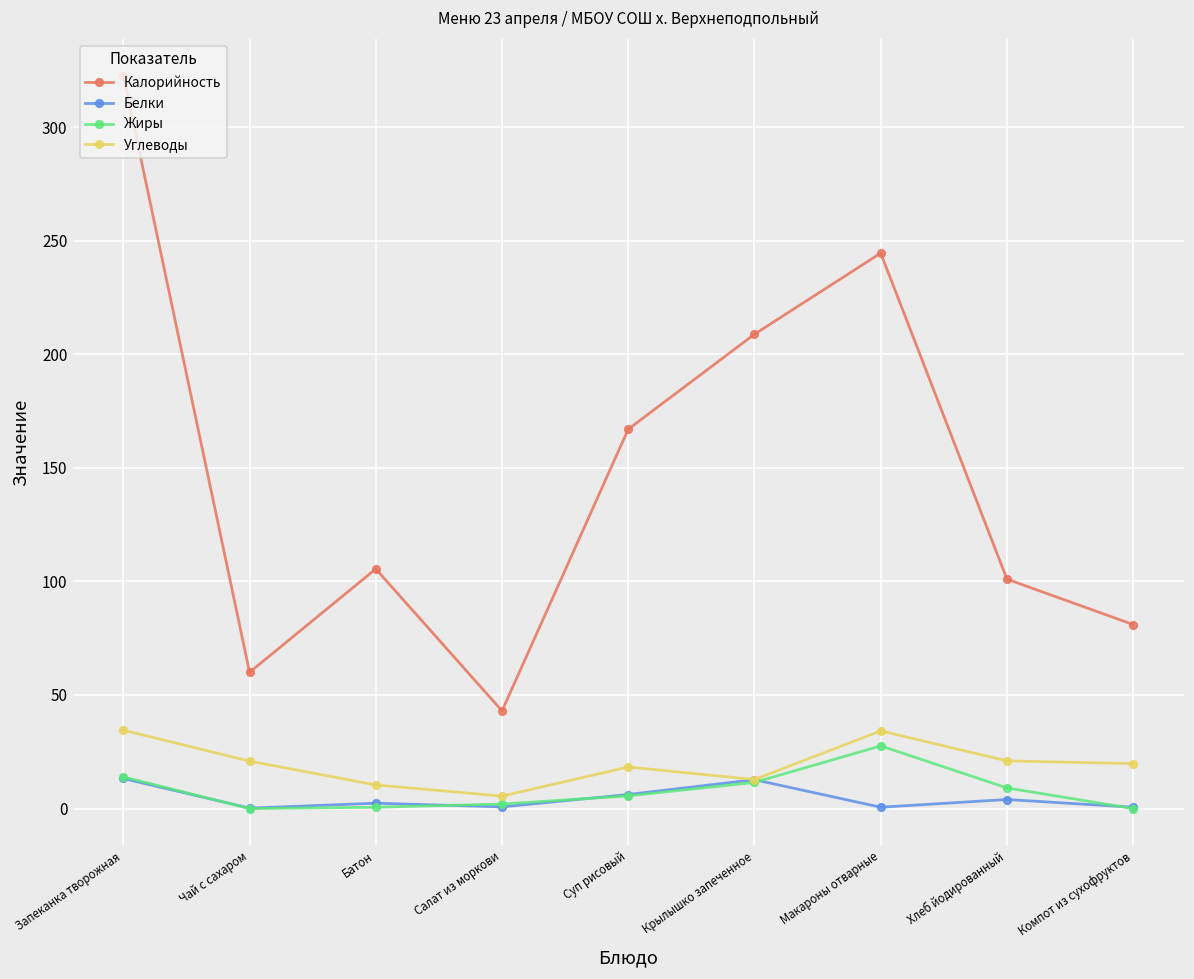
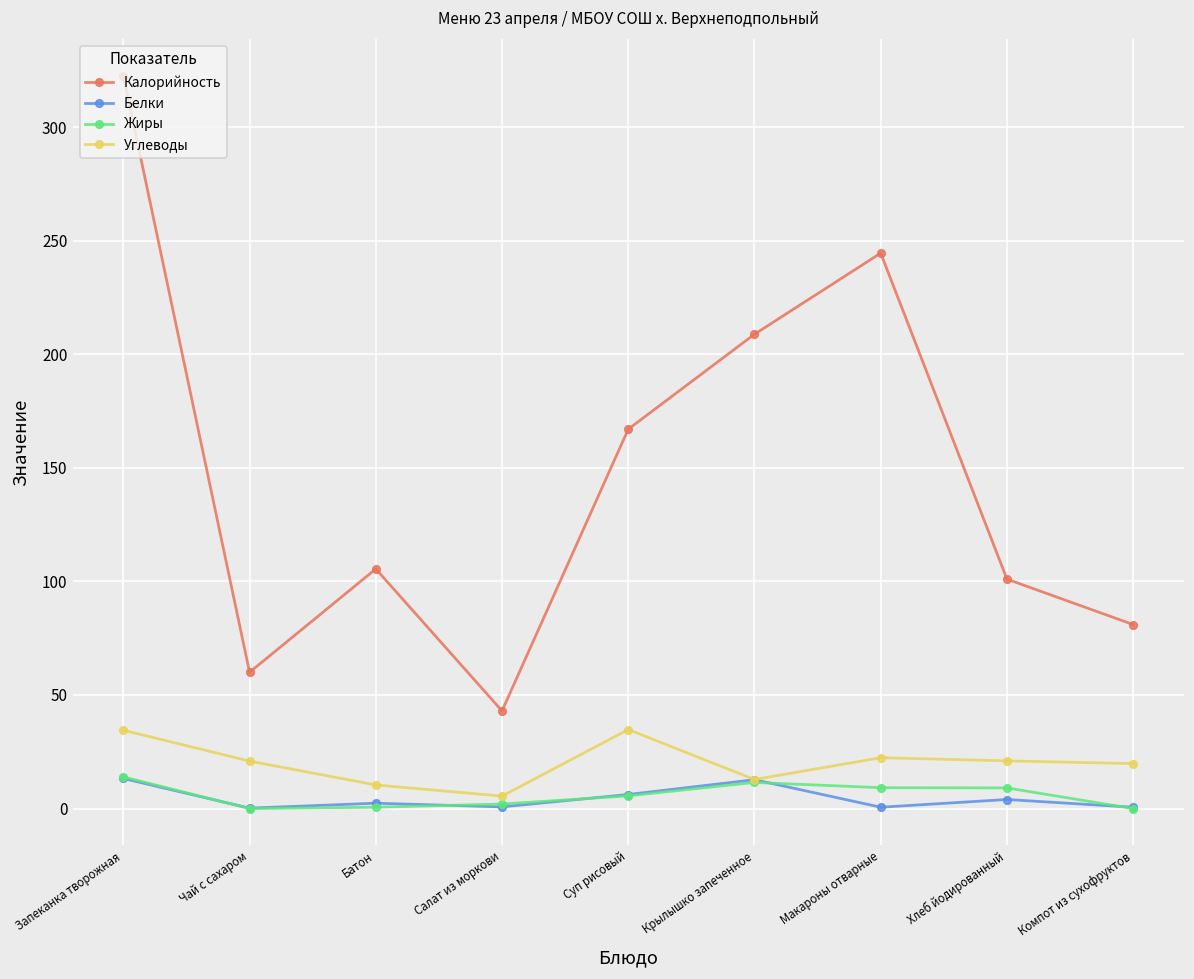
Углеводы, Суп рисовый: 18 -> 35
Жиры, Макароны отварные: 28 -> 9
Углеводы, Макароны отварные: 34 -> 22
